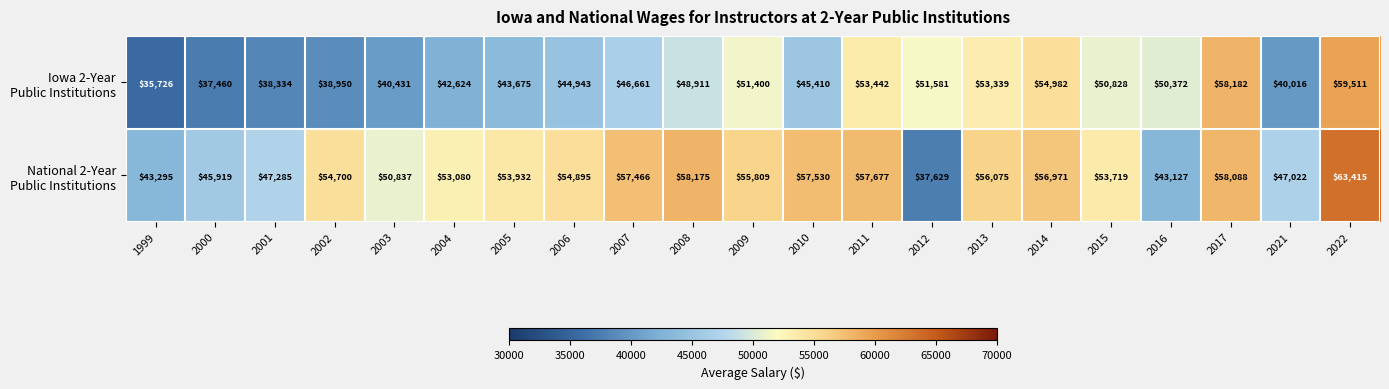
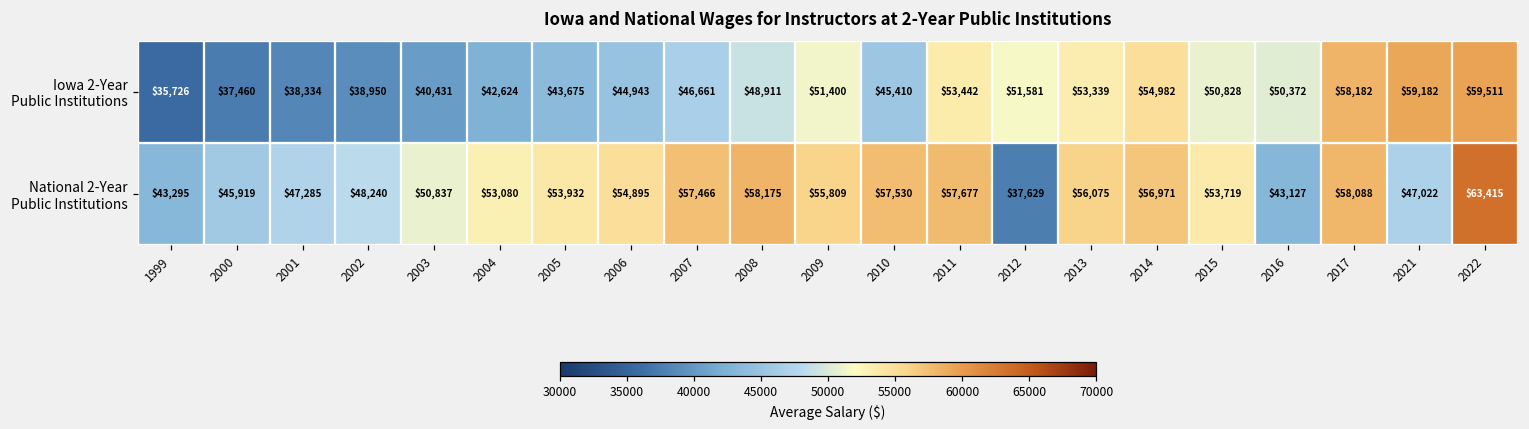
Iowa 2-Year Public Institutions, 2021: $40,016 -> $59,182
National 2-Year Public Institutions, 2002: $54,700 -> $48,240
